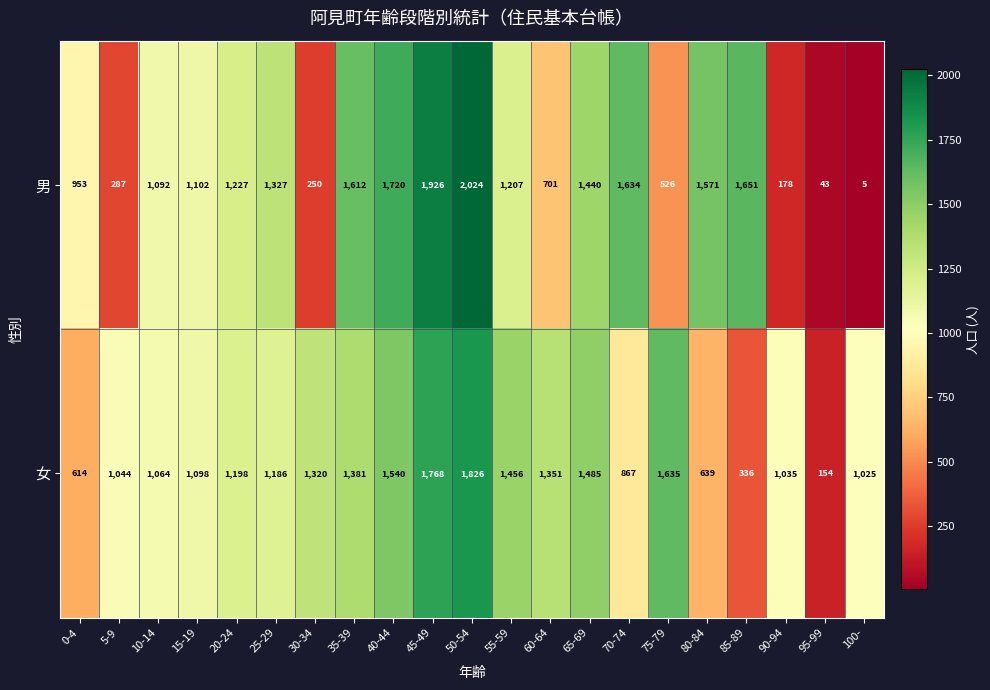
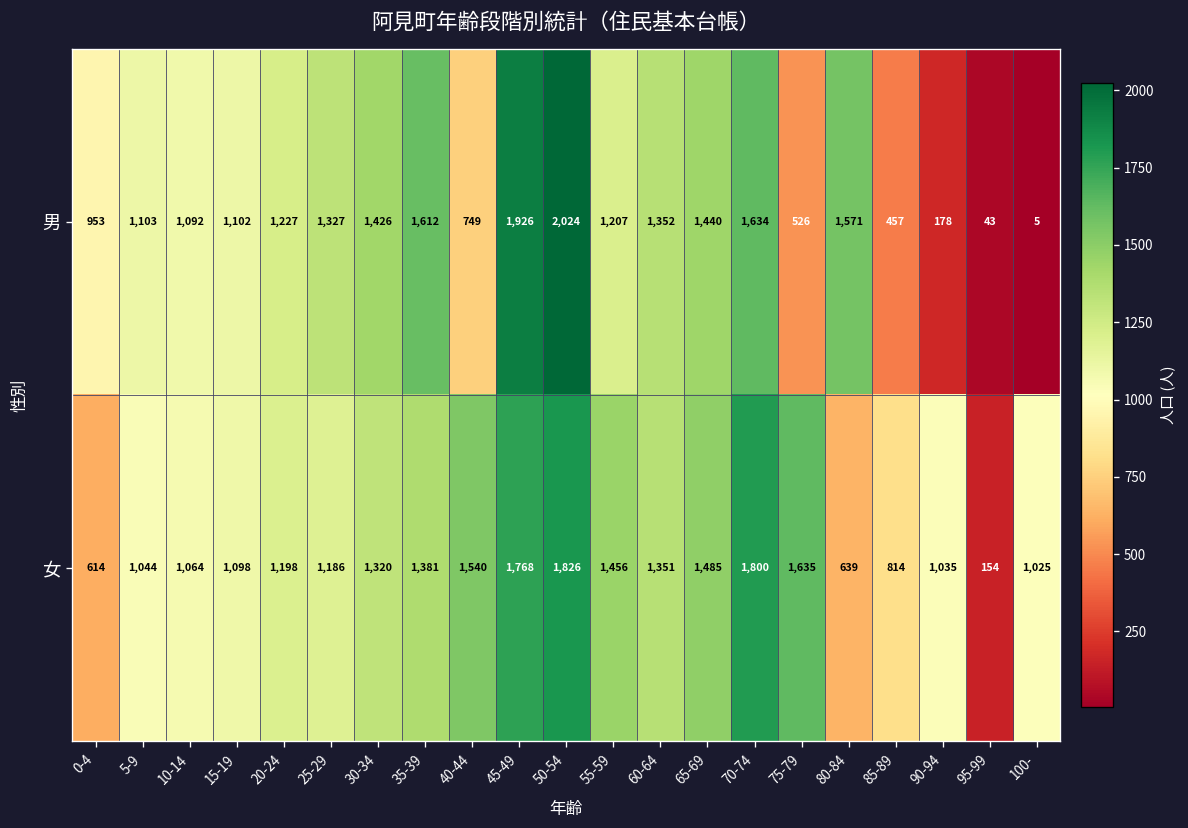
男, 5-9: 287 -> 1,103
男, 30-34: 250 -> 1,426
男, 40-44: 1,720 -> 749
男, 60-64: 701 -> 1,352
男, 85-89: 1,651 -> 457
女, 70-74: 867 -> 1,800
女, 85-89: 336 -> 814
